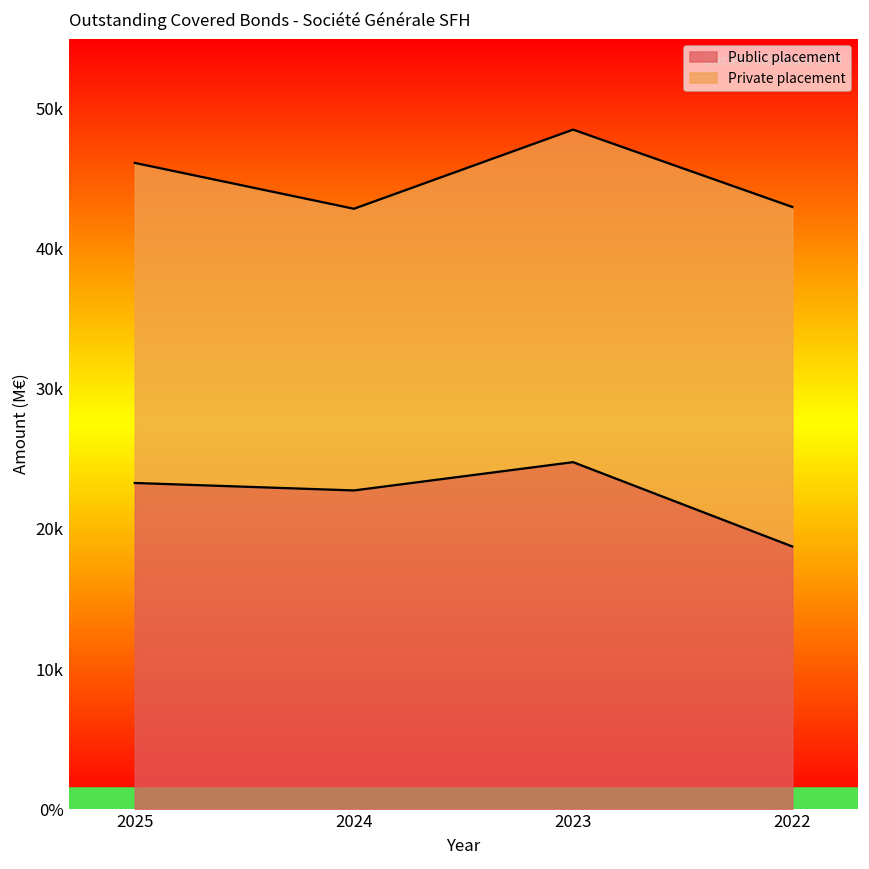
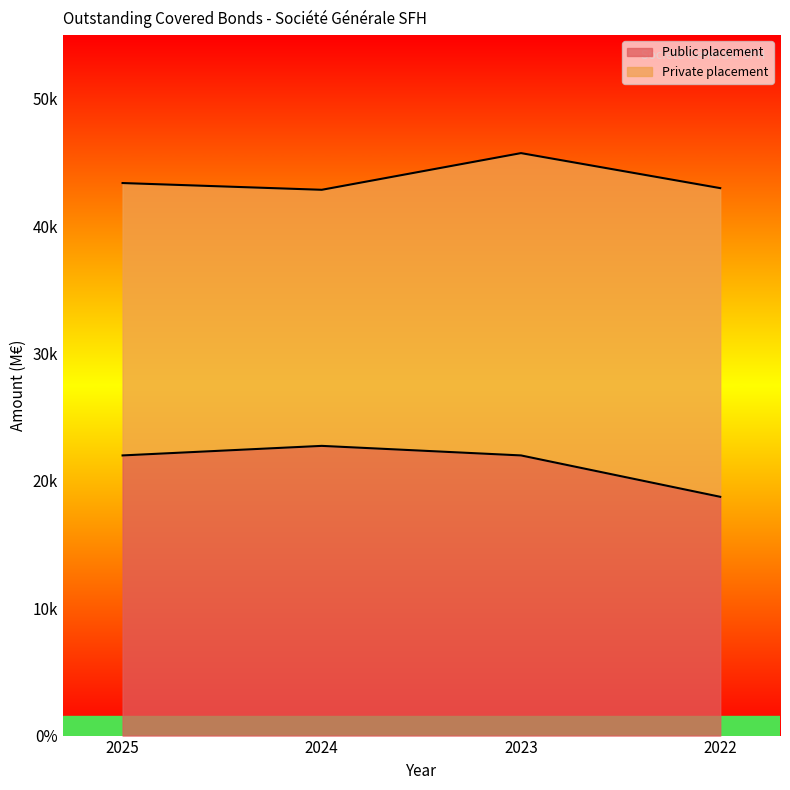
Public placement, 2025: 23300 -> 22000
Private placement, 2025: 22900 -> 21400
Public placement, 2023: 24800 -> 22000
